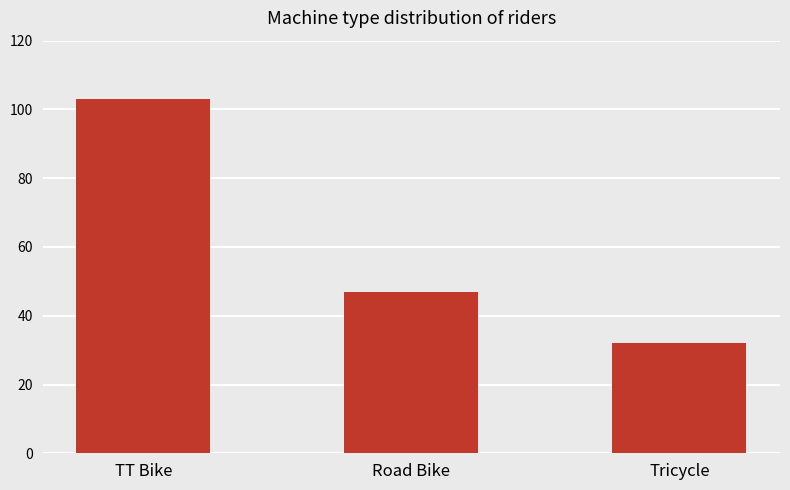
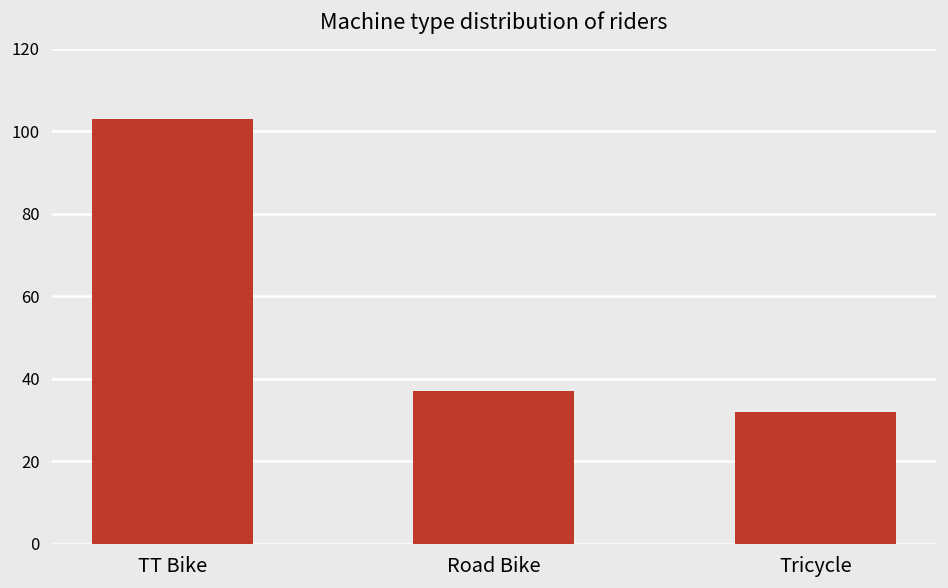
Road Bike: 47 -> 37
